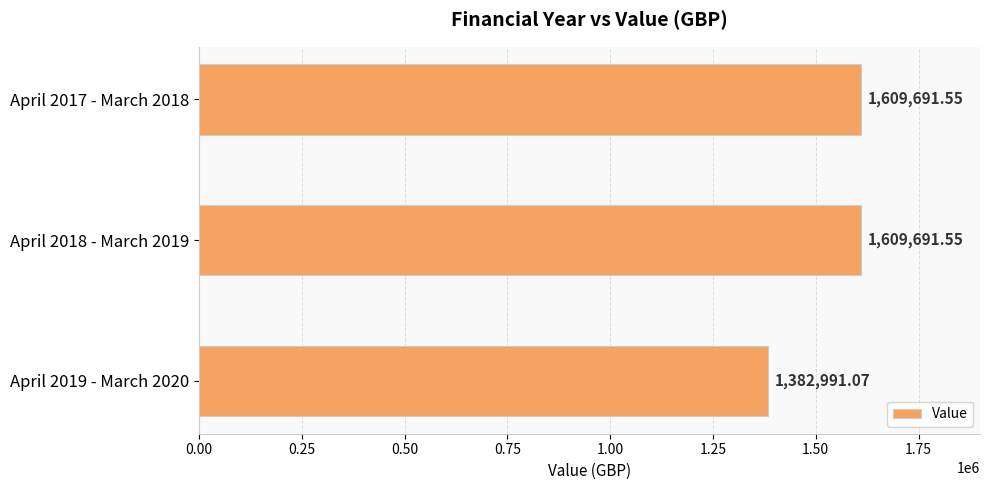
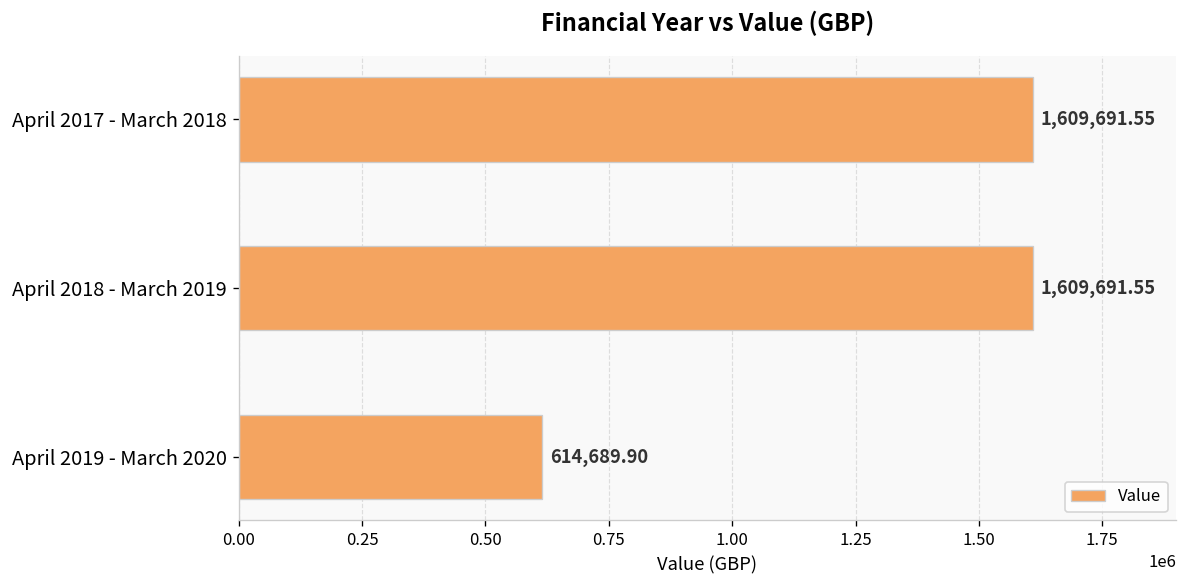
April 2019 - March 2020: 1,382,991.07 -> 614,689.90
